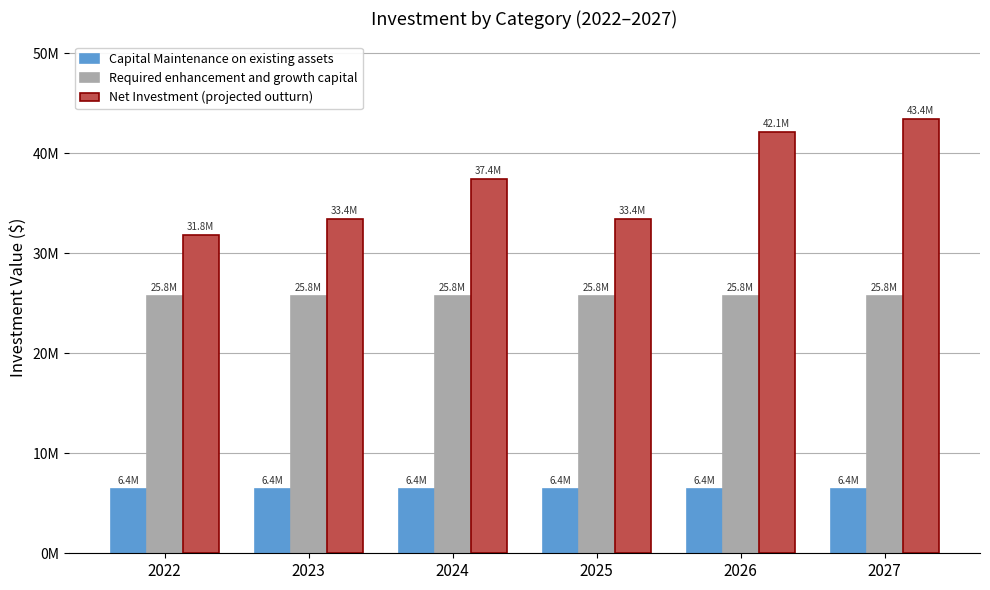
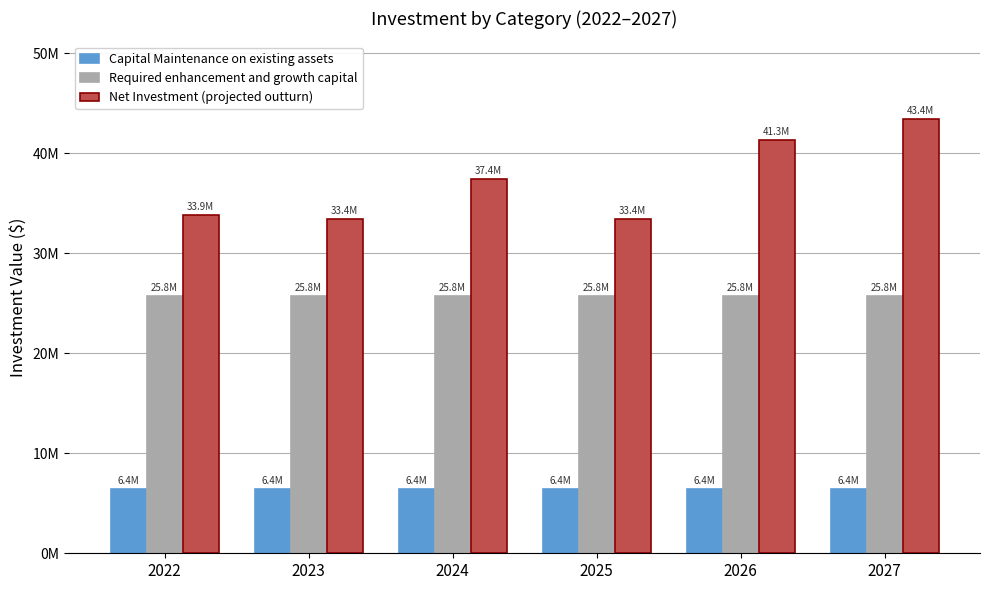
Net Investment (projected outturn), 2022: 31.8M -> 33.9M
Net Investment (projected outturn), 2026: 42.1M -> 41.3M
